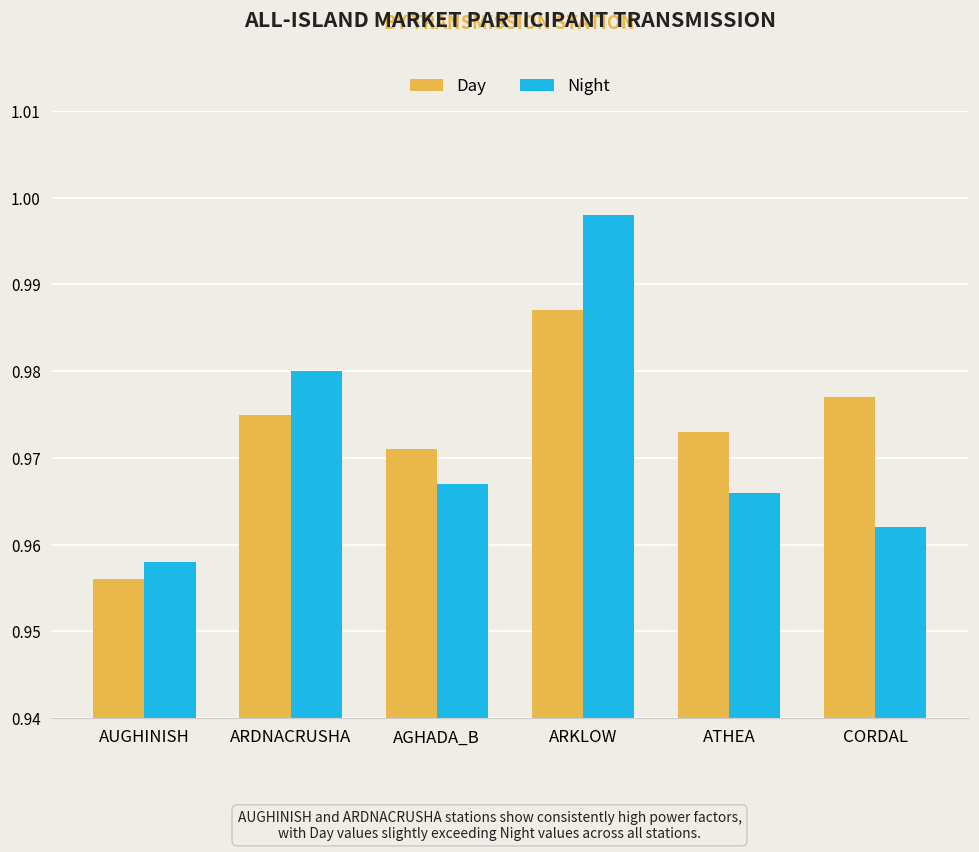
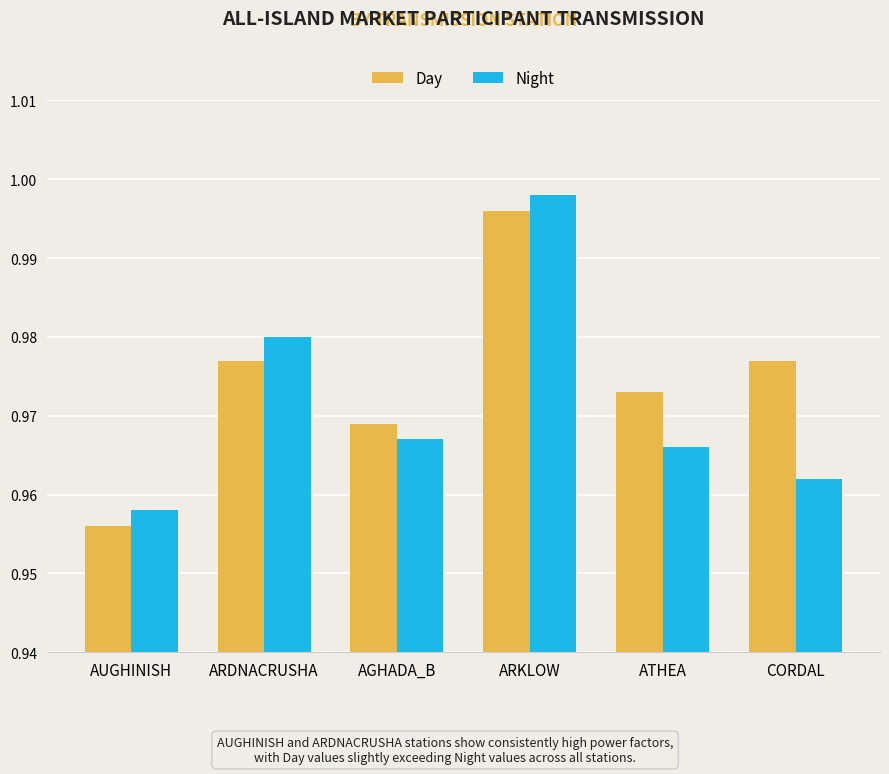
Day, ARDNACRUSHA: 0.975 -> 0.977
Day, AGHADA_B: 0.971 -> 0.969
Day, ARKLOW: 0.987 -> 0.996
